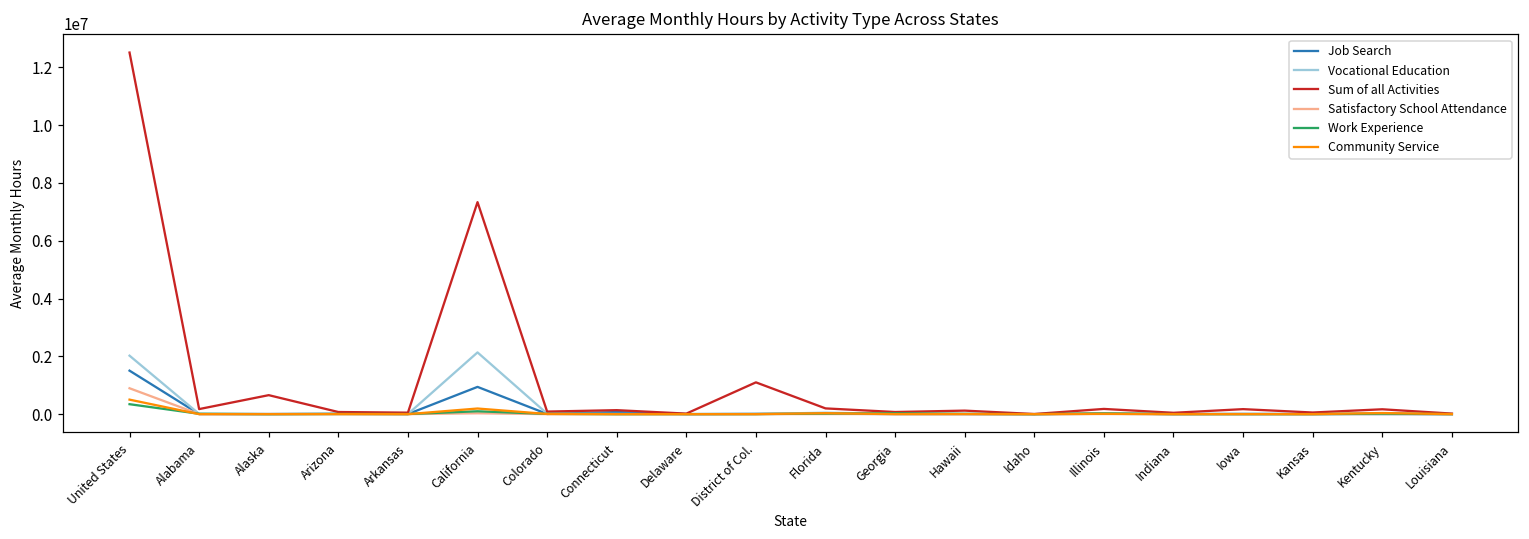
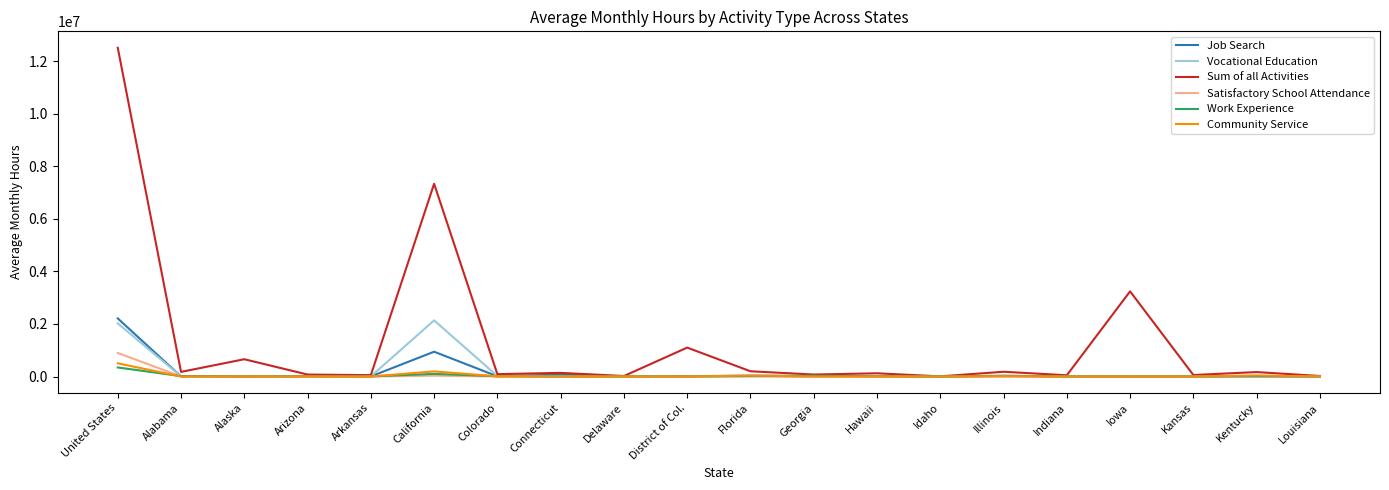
Job Search, United States: 1500000 -> 2200000
Sum of all Activities, Iowa: 200000 -> 3200000
